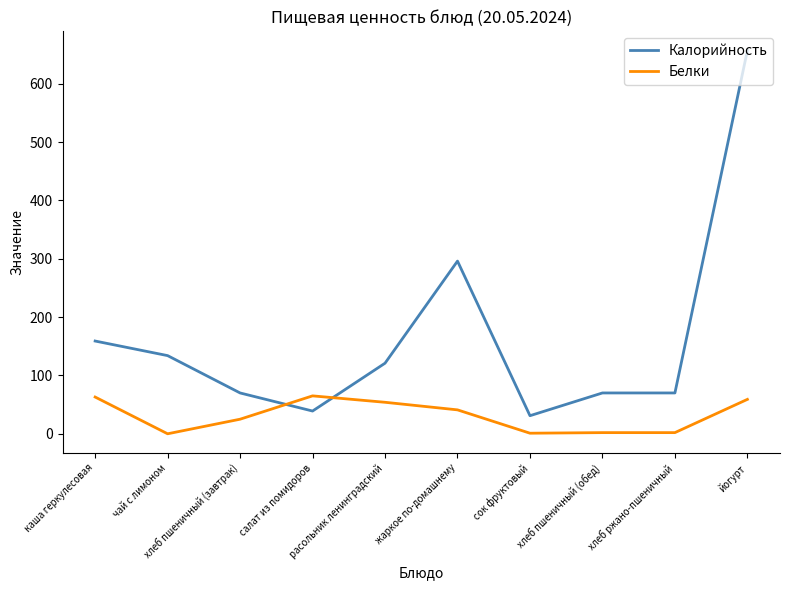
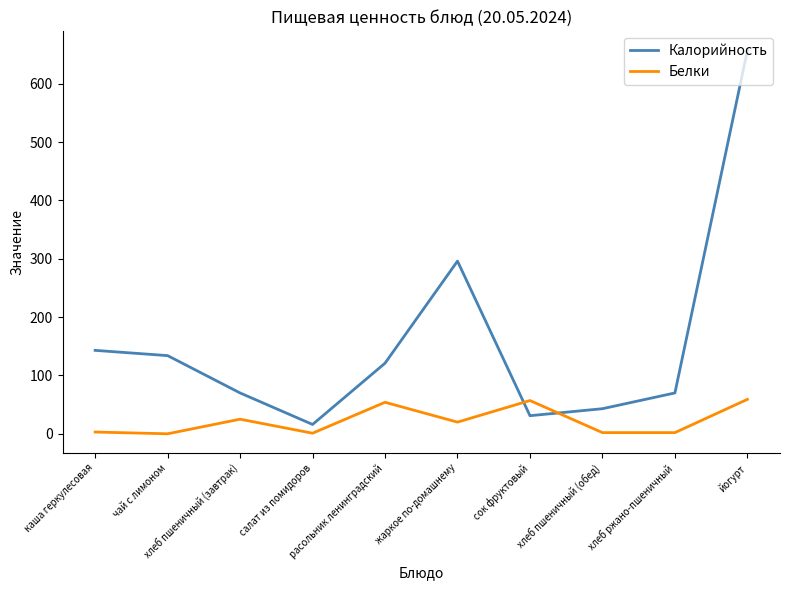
Калорийность, каша геркулесовая: 160 -> 140
Белки, каша геркулесовая: 60 -> 0
Калорийность, салат из помидоров: 40 -> 20
Белки, салат из помидоров: 70 -> 0
Белки, жаркое по-домашнему: 40 -> 20
Белки, сок фруктовый: 0 -> 60
Калорийность, хлеб пшеничный (обед): 70 -> 40
